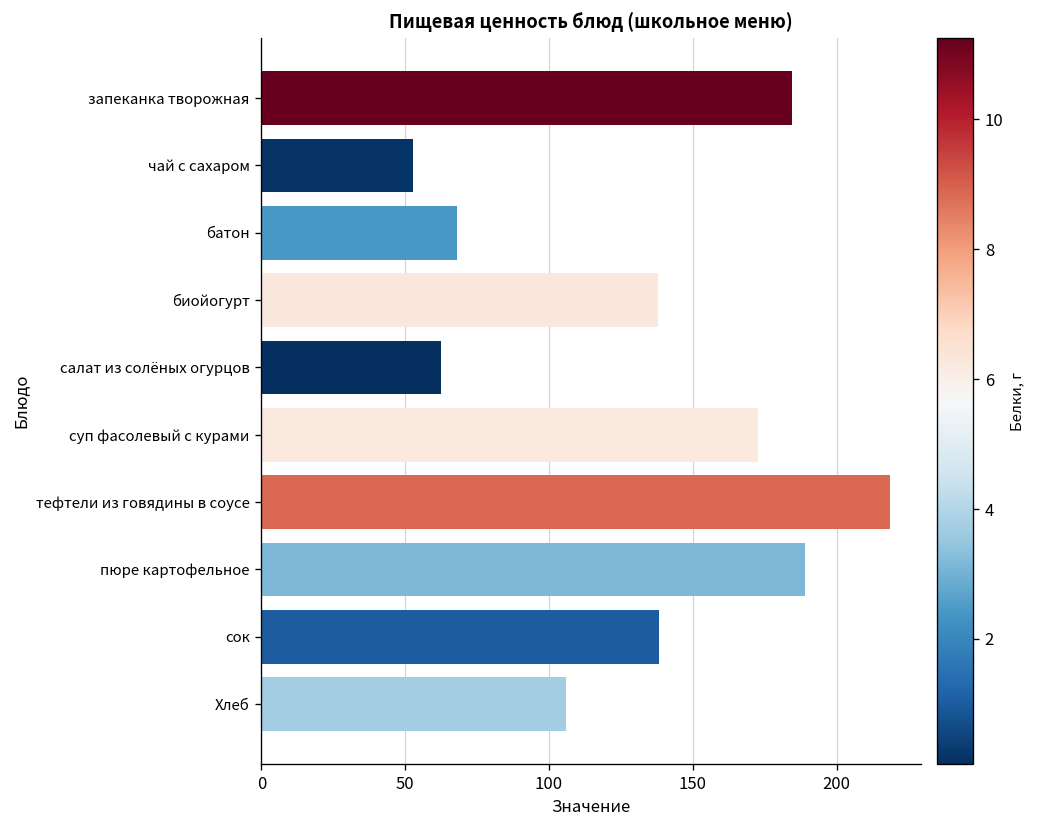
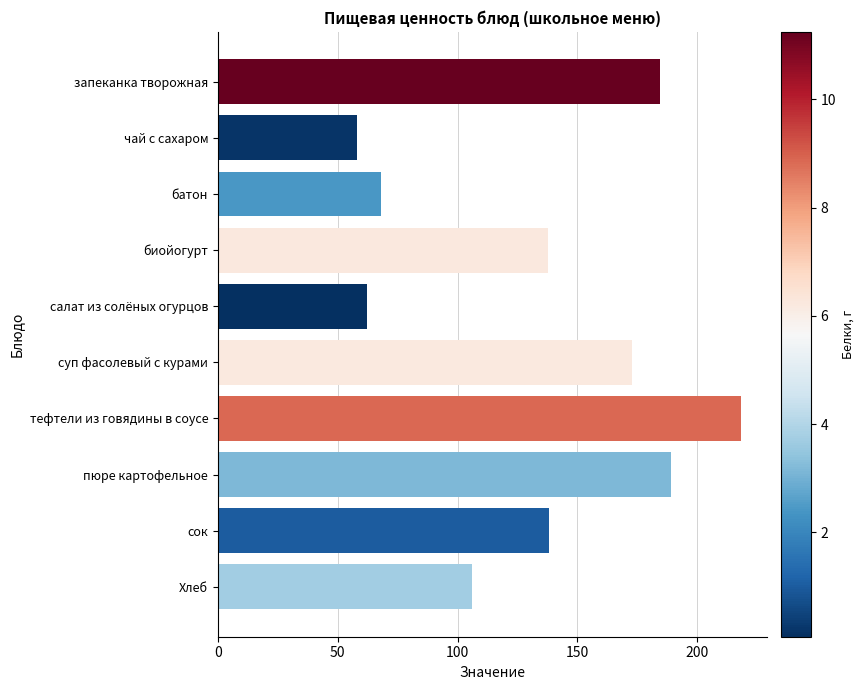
чай с сахаром: 53 -> 58
